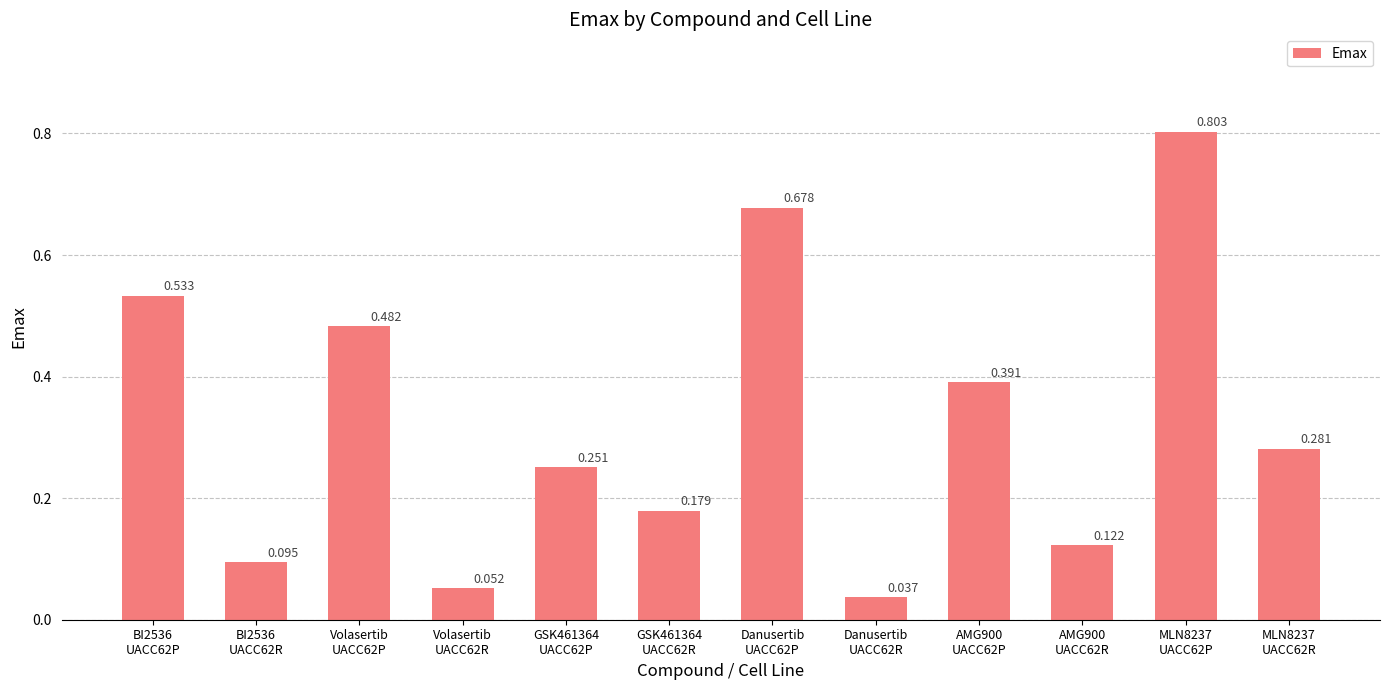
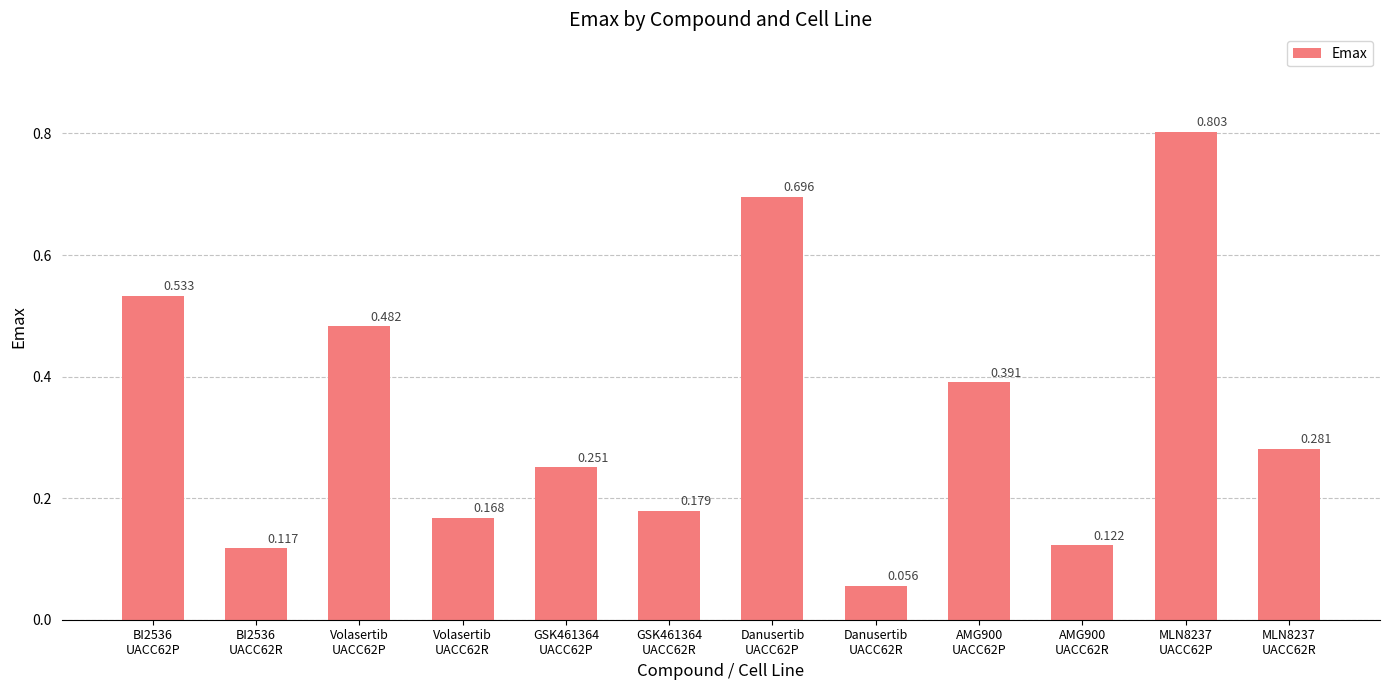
BI2536 UACC62R: 0.095 -> 0.117
Volasertib UACC62R: 0.052 -> 0.168
Danusertib UACC62P: 0.678 -> 0.696
Danusertib UACC62R: 0.037 -> 0.056
